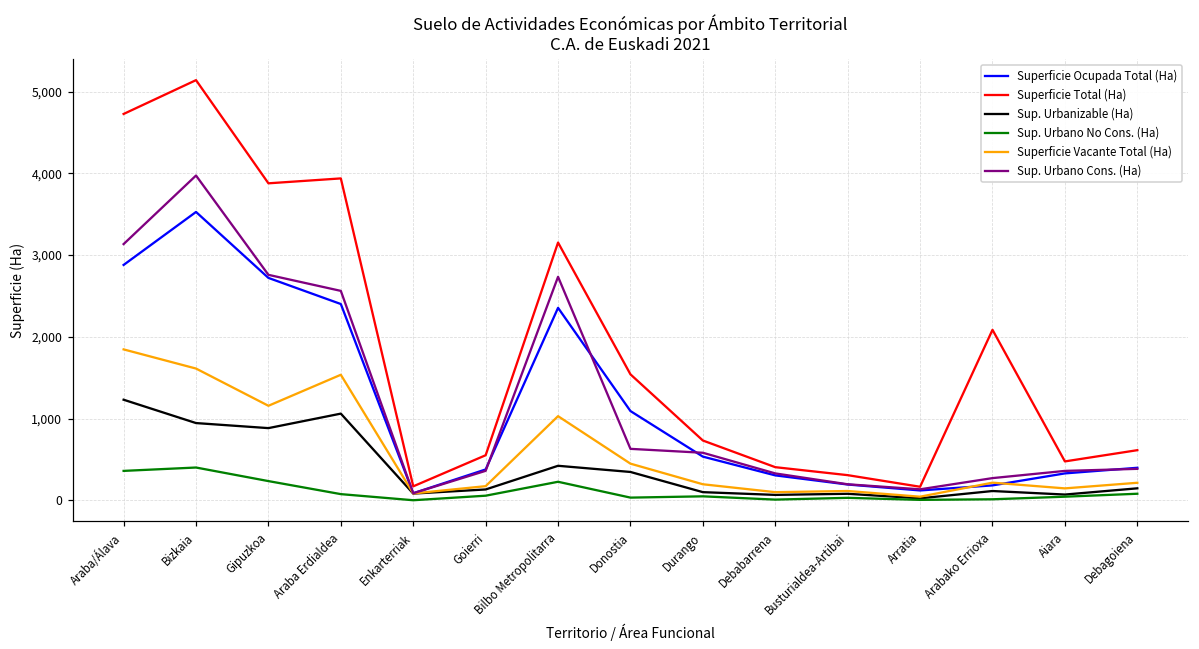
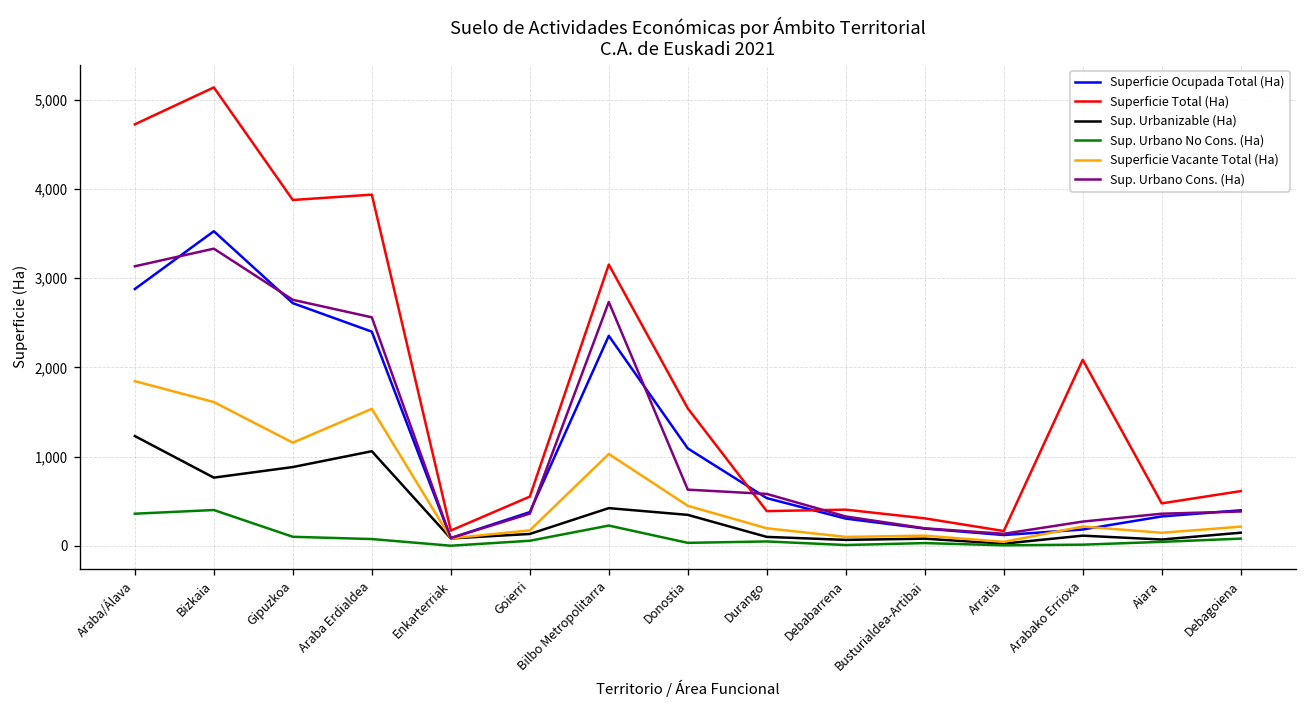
Sup. Urbanizable (Ha), Bizkaia: 900 -> 800
Sup. Urbano Cons. (Ha), Bizkaia: 4,000 -> 3,300
Sup. Urbano No Cons. (Ha), Gipuzkoa: 200 -> 100
Superficie Total (Ha), Durango: 700 -> 400
